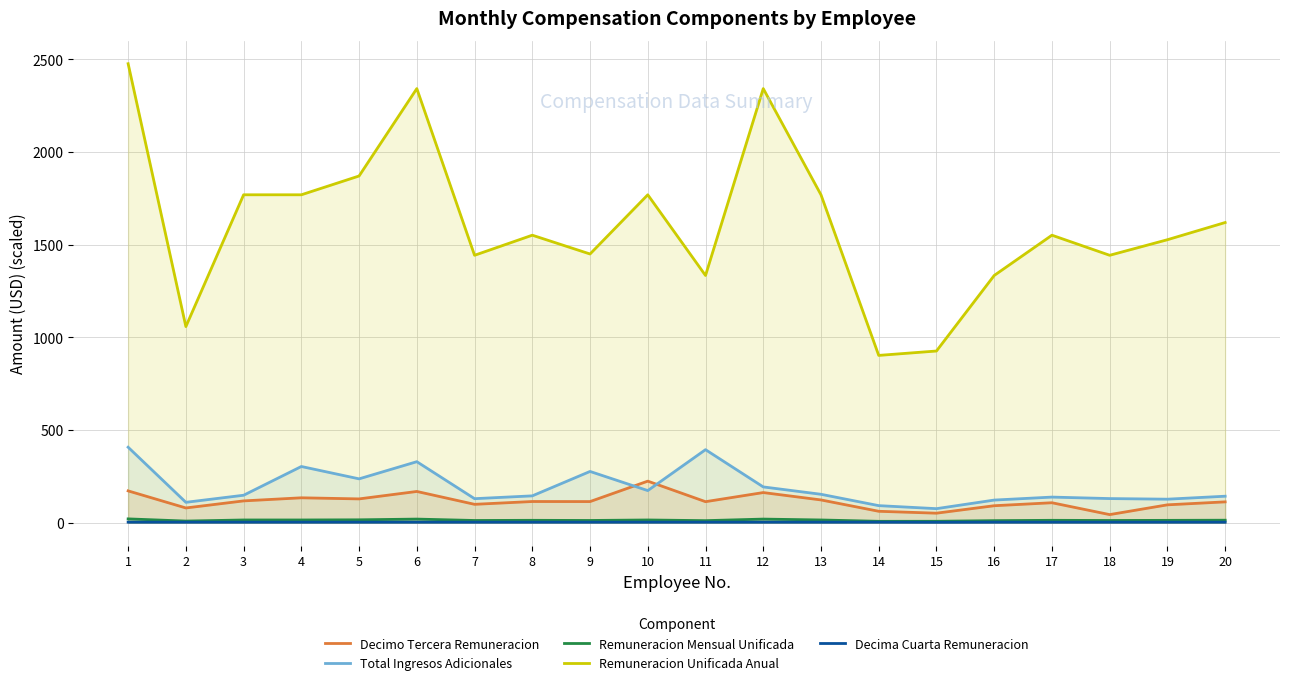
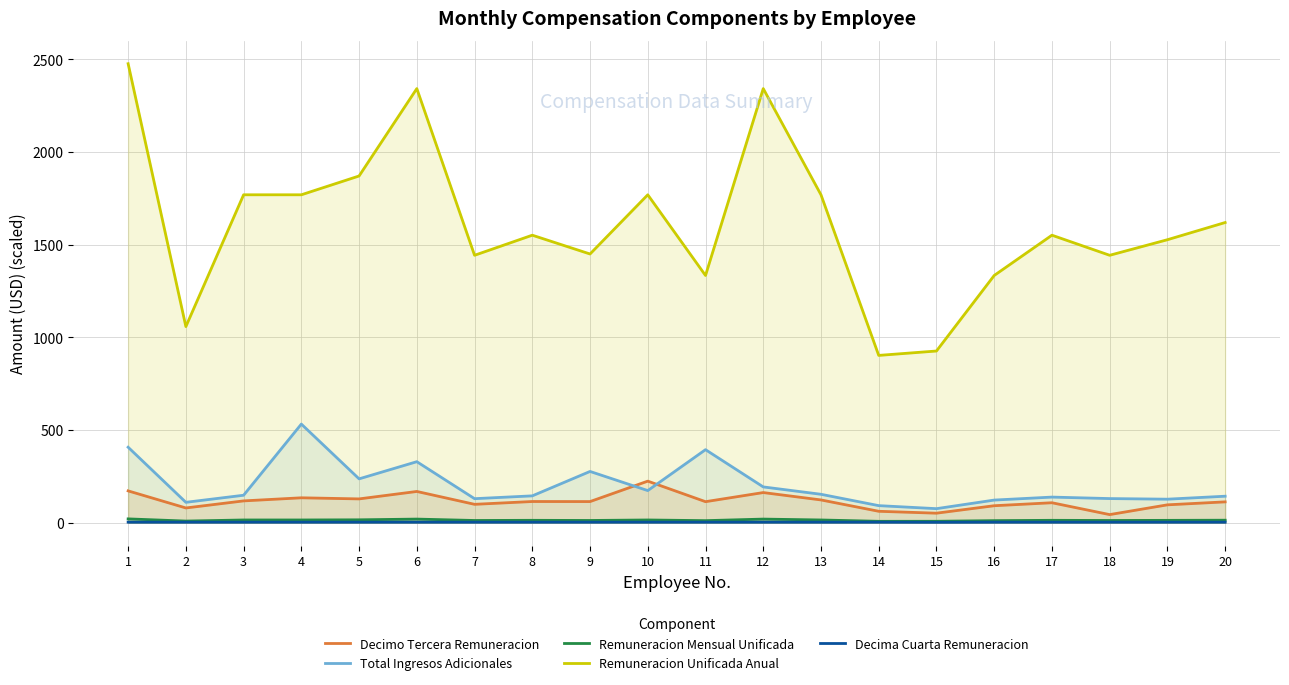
Total Ingresos Adicionales, 4: 300 -> 530
